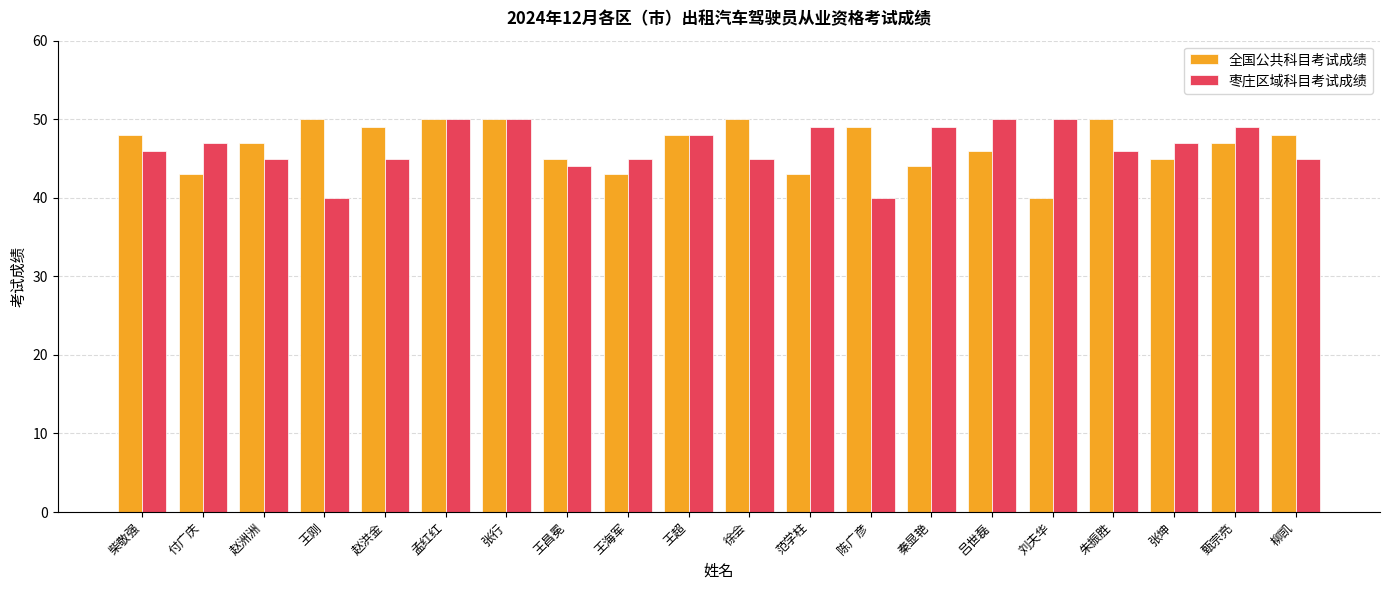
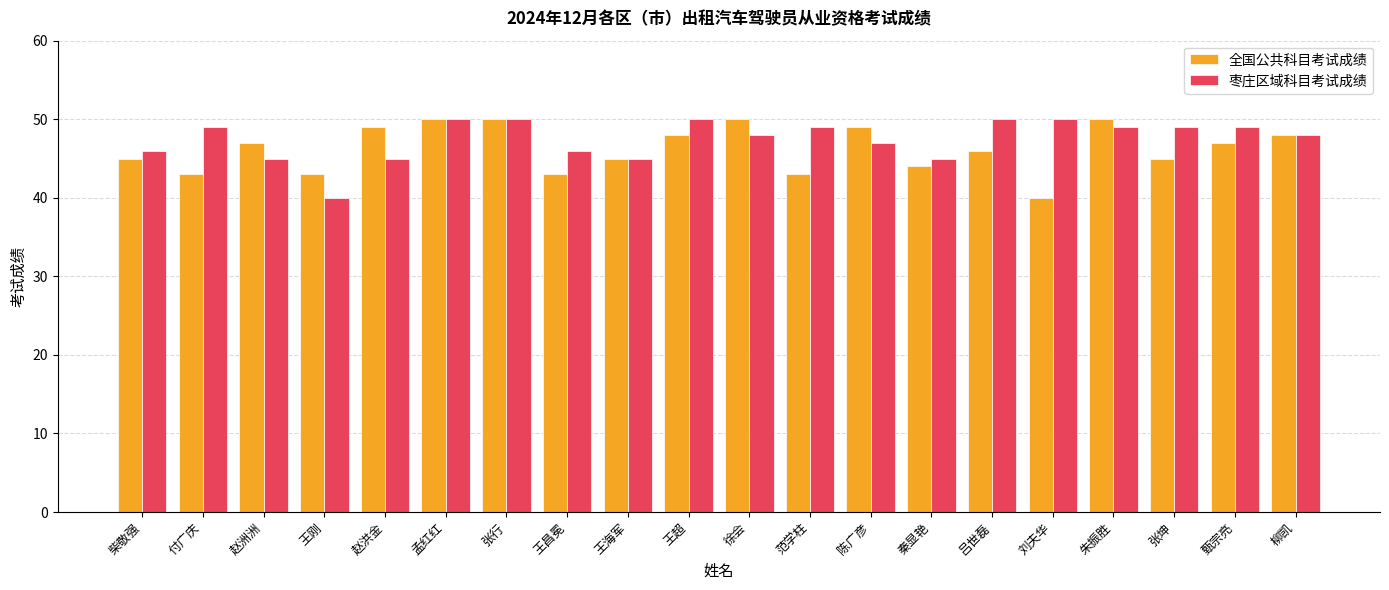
全国公共科目考试成绩, 柴敬强: 48 -> 45
枣庄区域科目考试成绩, 付广庆: 47 -> 49
全国公共科目考试成绩, 王刚: 50 -> 43
全国公共科目考试成绩, 王昌冕: 45 -> 43
枣庄区域科目考试成绩, 王昌冕: 44 -> 46
全国公共科目考试成绩, 王海军: 43 -> 45
枣庄区域科目考试成绩, 王超: 48 -> 50
枣庄区域科目考试成绩, 徐会: 45 -> 48
枣庄区域科目考试成绩, 陈广彦: 40 -> 47
枣庄区域科目考试成绩, 秦显艳: 49 -> 45
枣庄区域科目考试成绩, 朱振胜: 46 -> 49
枣庄区域科目考试成绩, 张坤: 47 -> 49
枣庄区域科目考试成绩, 柳凯: 45 -> 48
